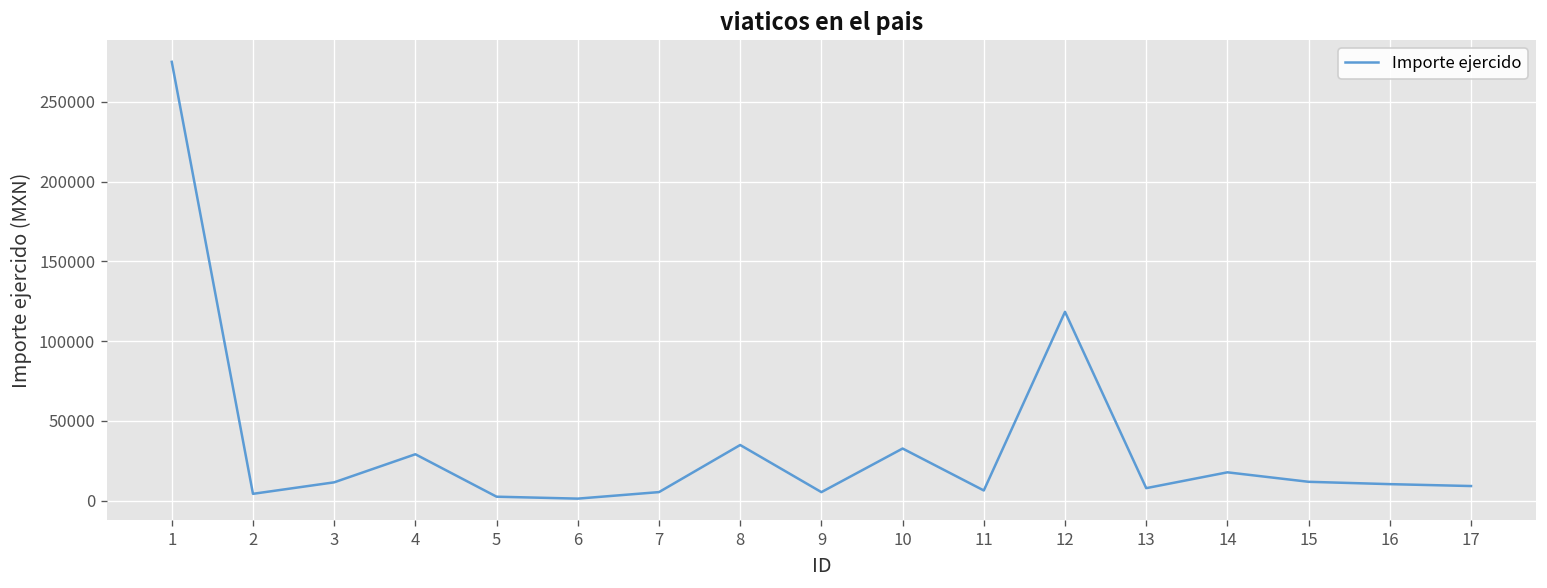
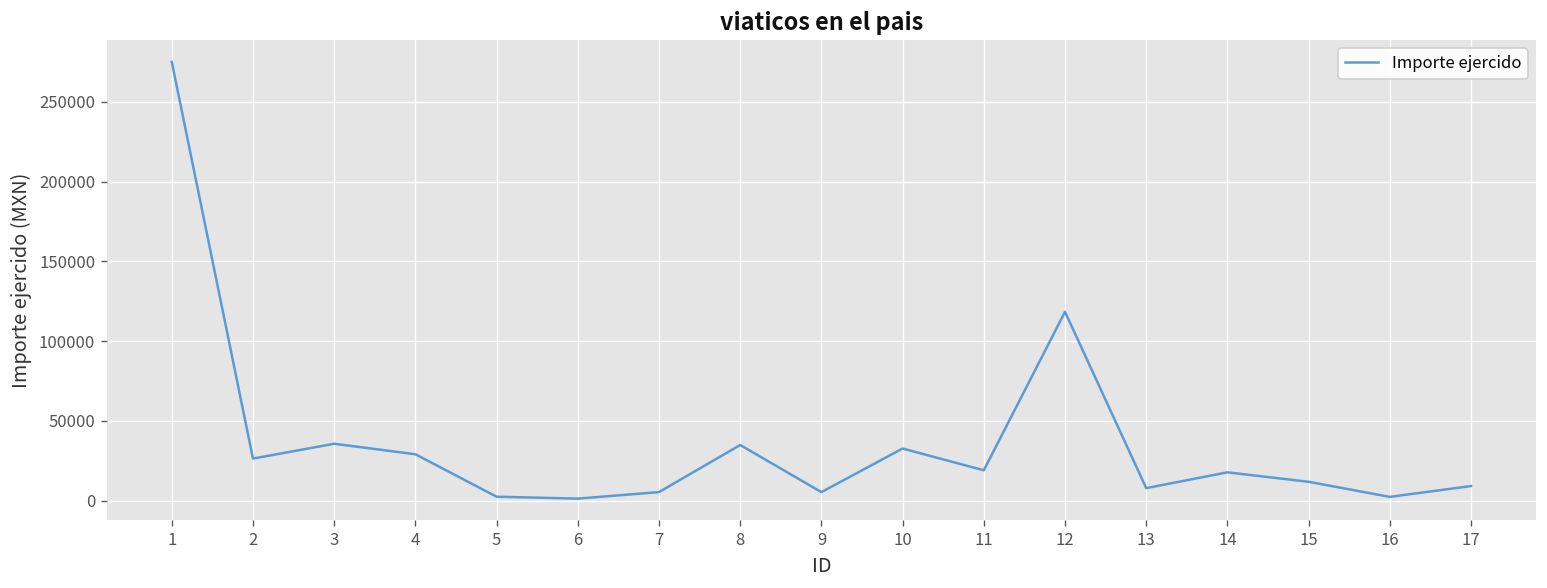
2: 4000 -> 26000
3: 12000 -> 36000
11: 6000 -> 19000
16: 10000 -> 2000
